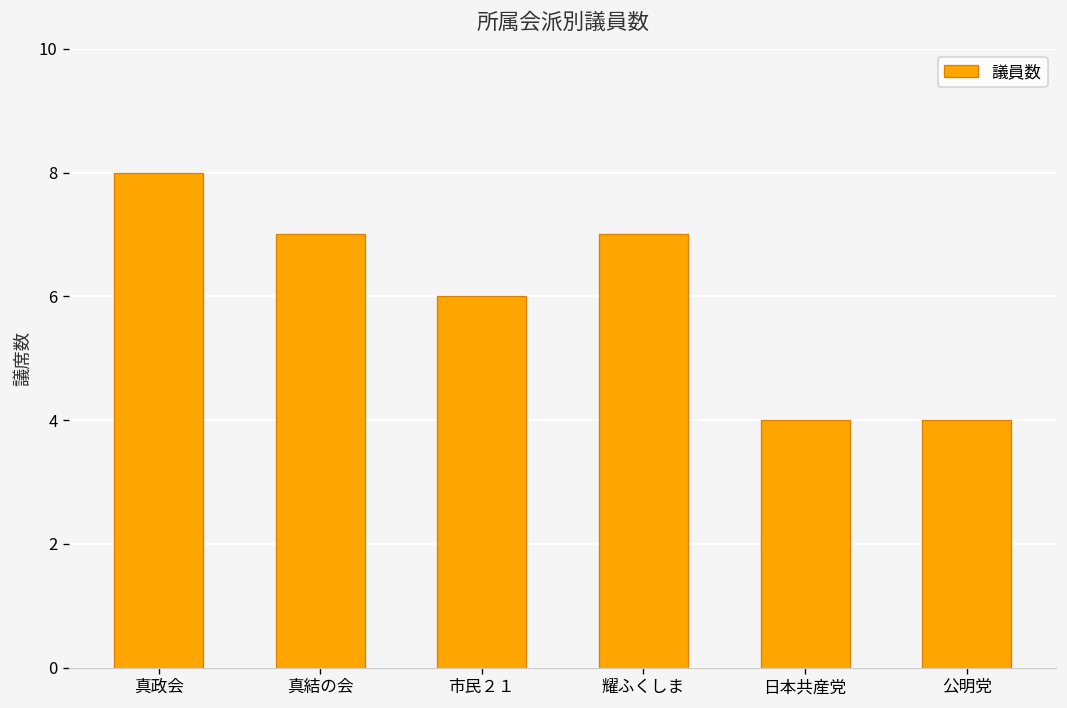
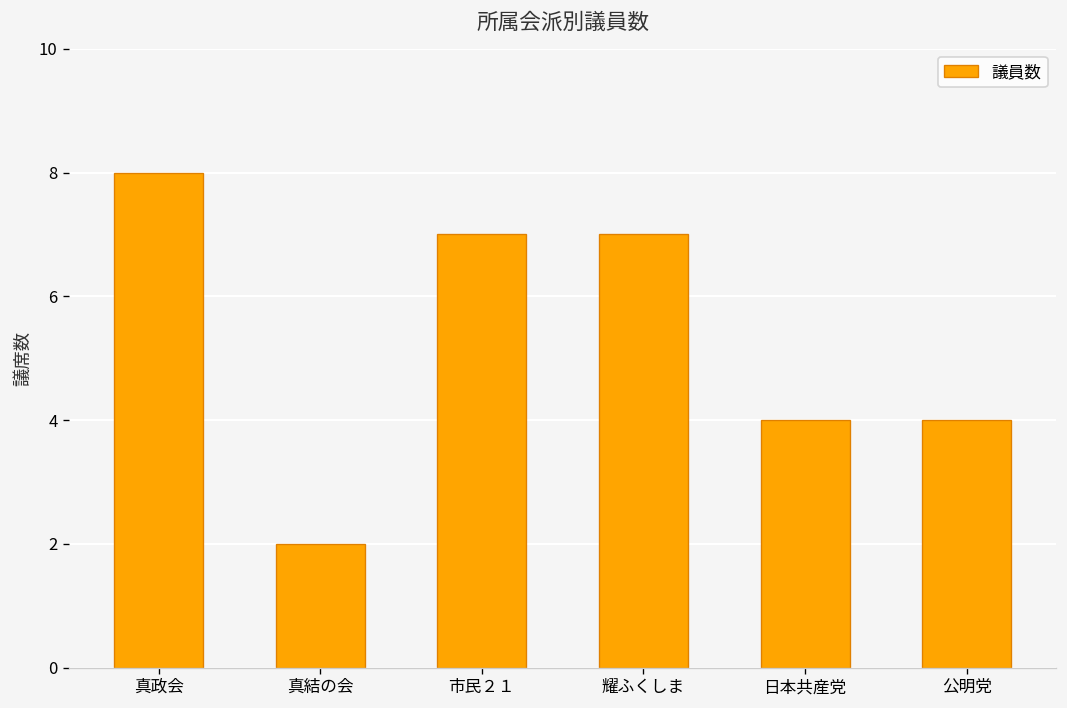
真結の会: 7 -> 2
市民２１: 6 -> 7
